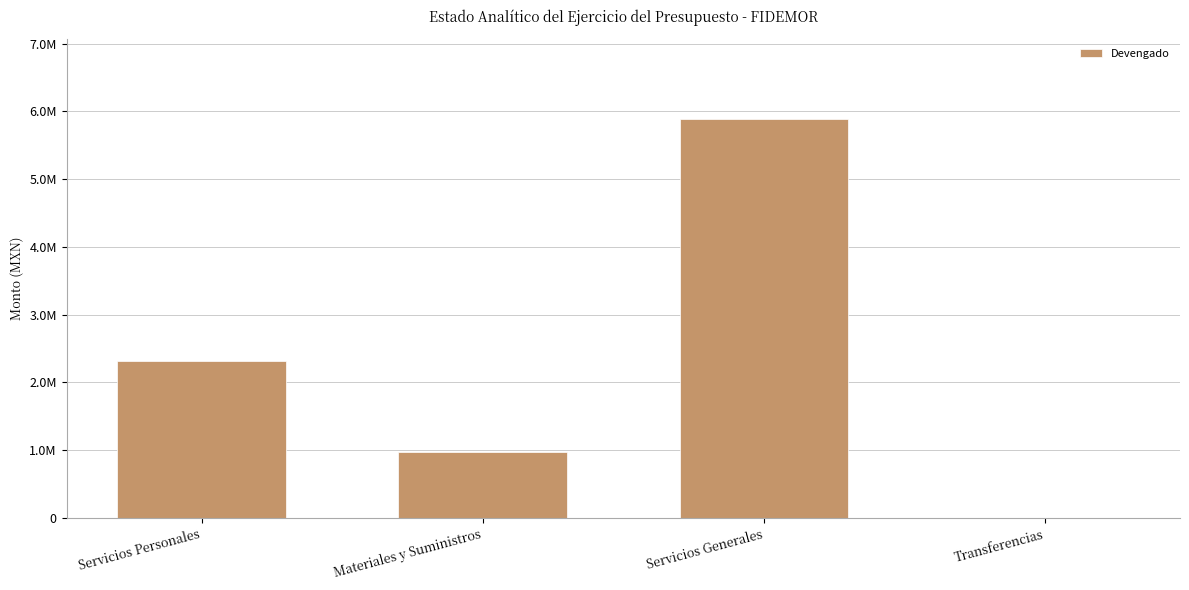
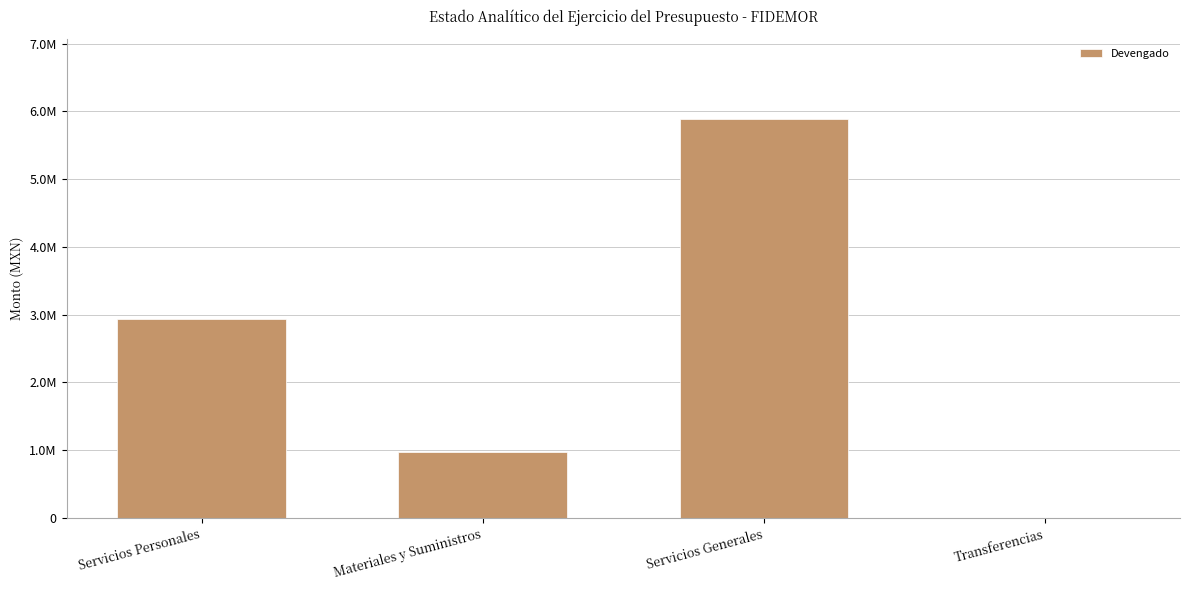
Servicios Personales: 2300000 -> 2900000
